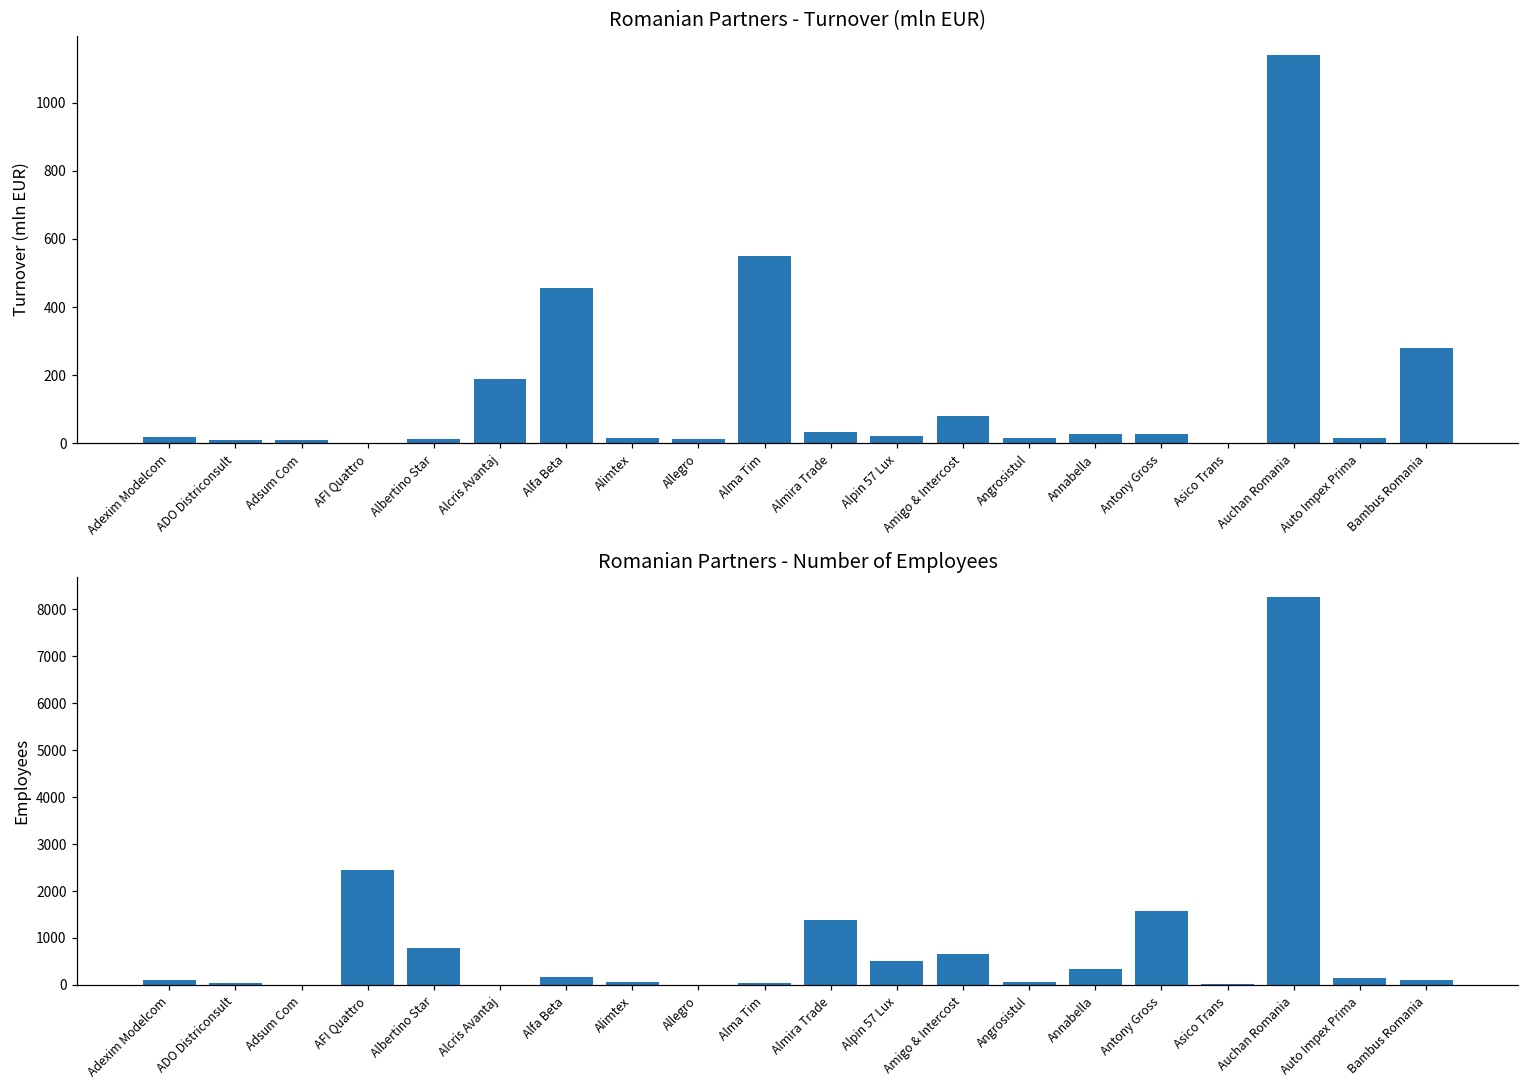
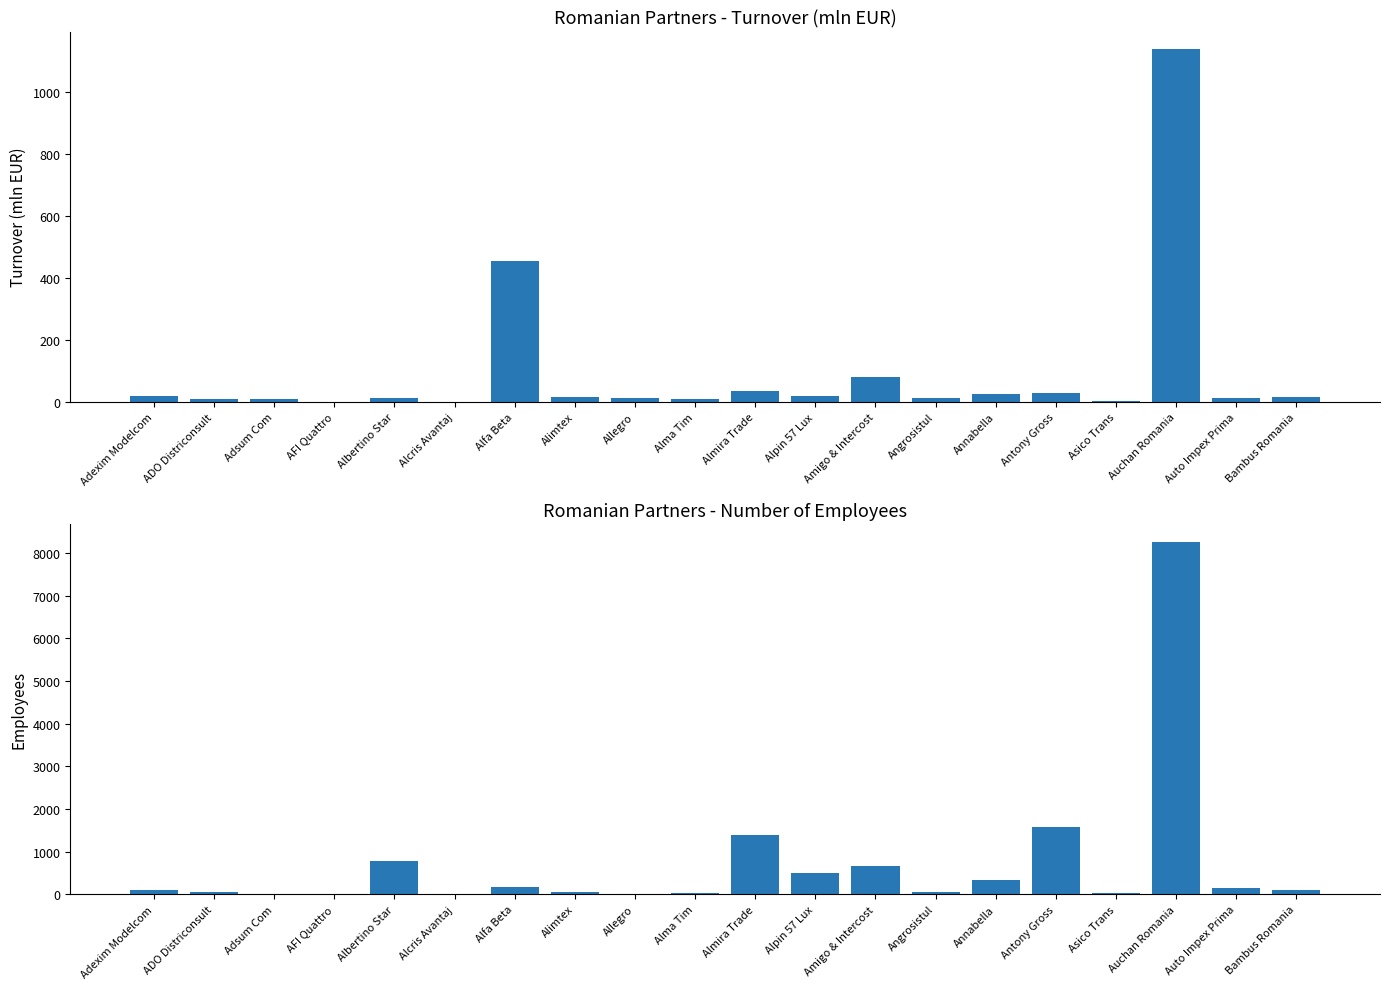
Romanian Partners - Turnover (mln EUR), Alcris Avantaj: 190 -> 0
Romanian Partners - Turnover (mln EUR), Alma Tim: 550 -> 10
Romanian Partners - Turnover (mln EUR), Bambus Romania: 280 -> 20
Romanian Partners - Number of Employees, AFI Quattro: 2500 -> 0
